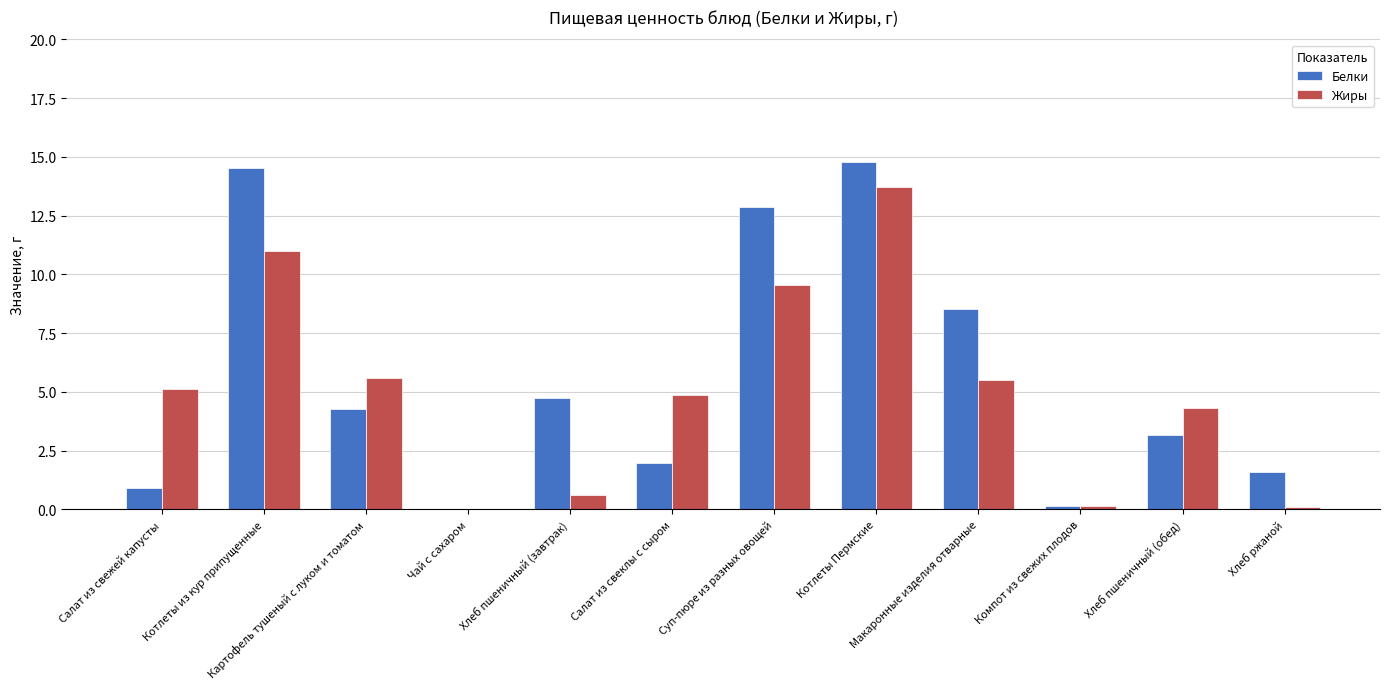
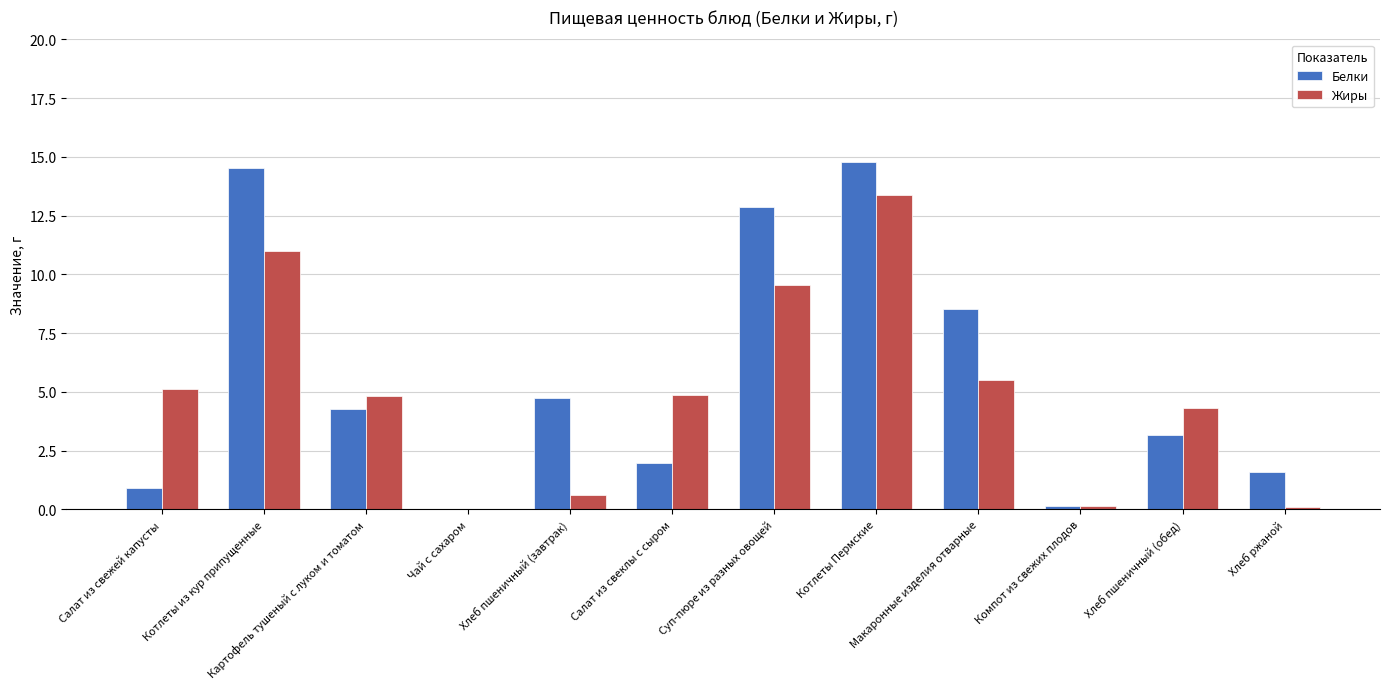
Жиры, Картофель тушеный с луком и томатом: 5.6 -> 4.8
Жиры, Котлеты Пермские: 13.7 -> 13.4
